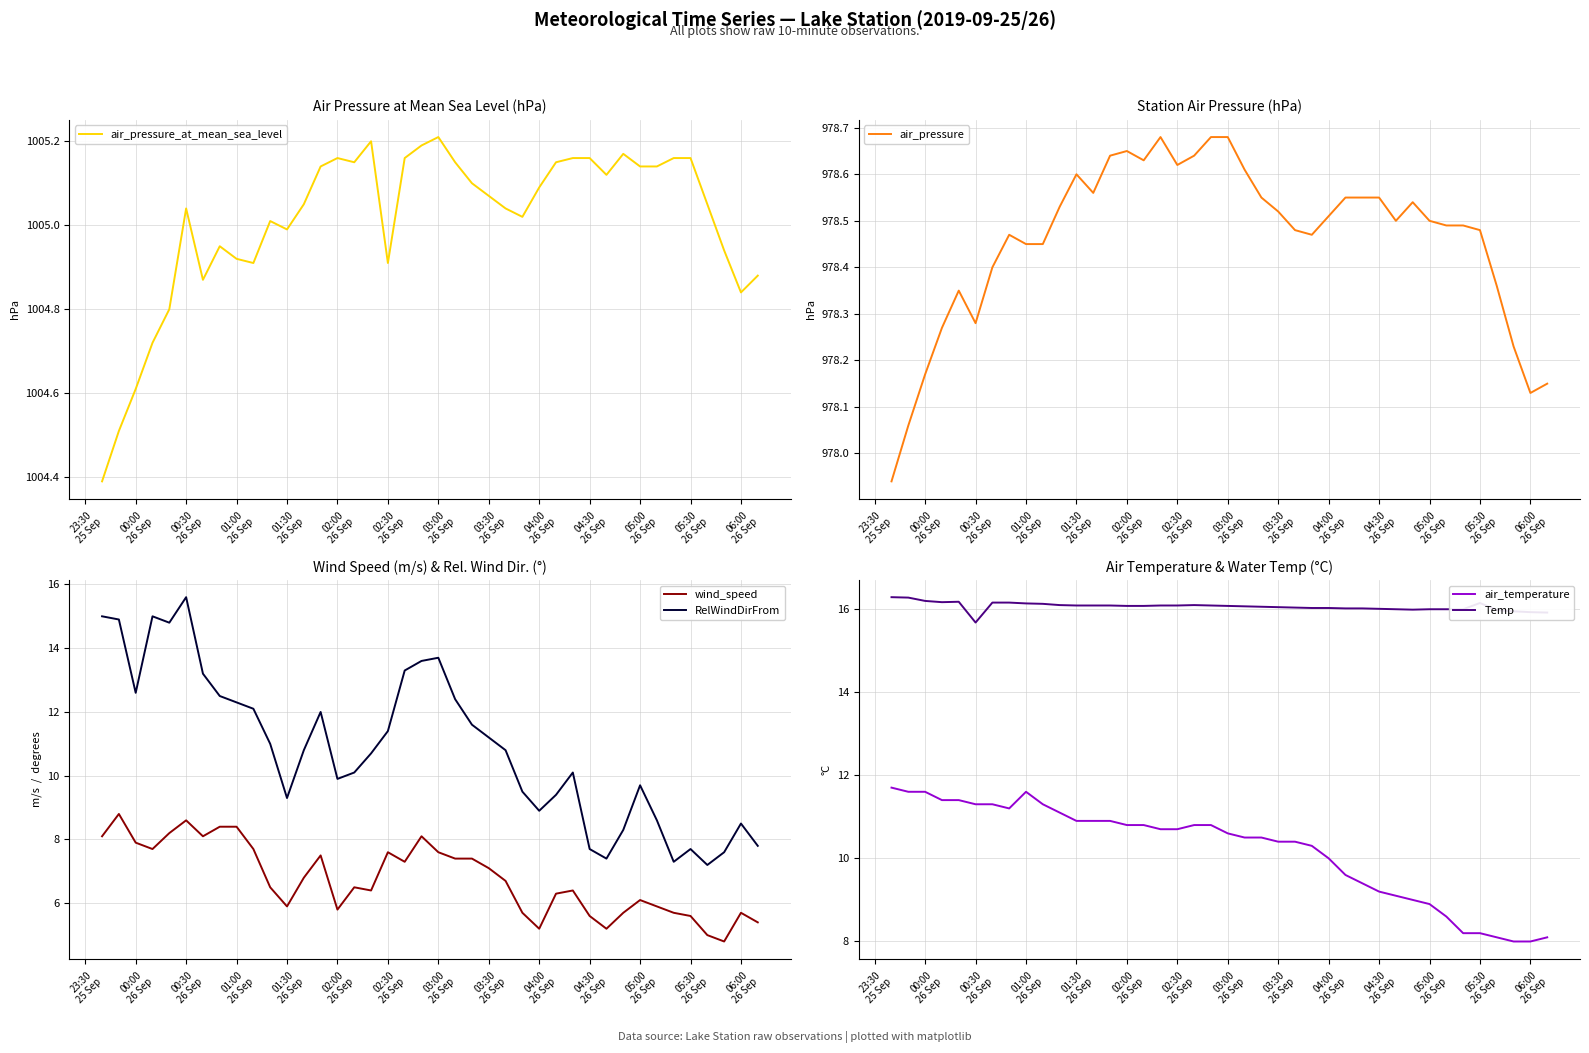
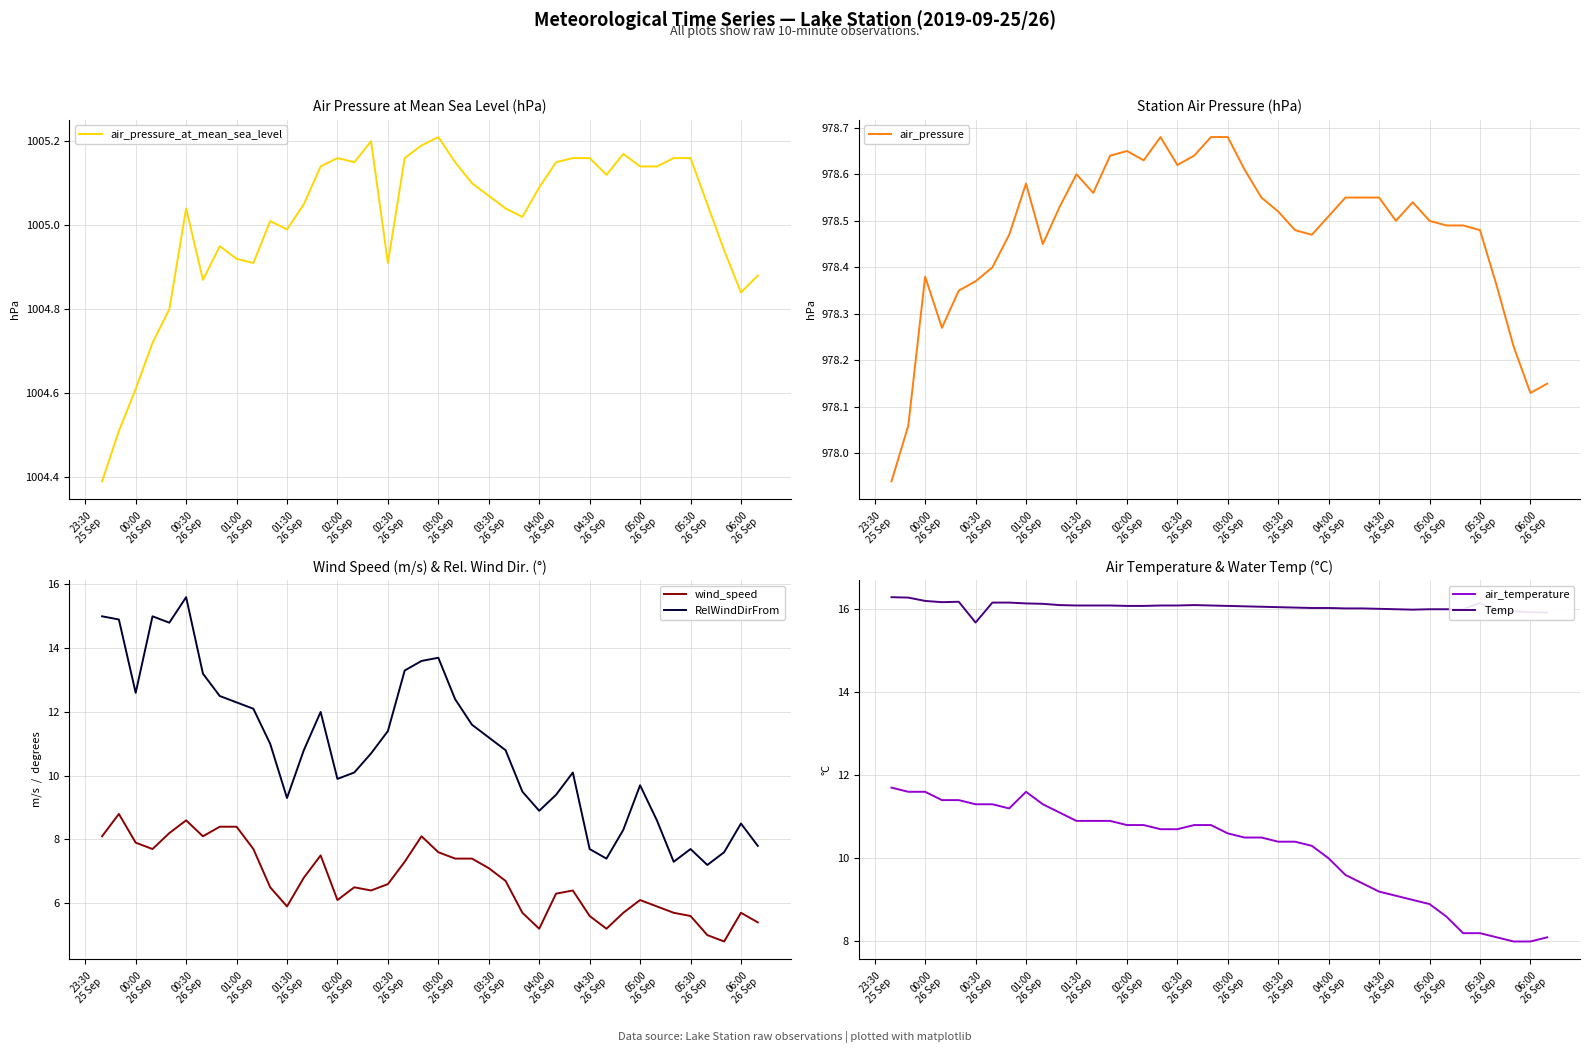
Station Air Pressure (hPa), 00:00 26 Sep: 978.17 -> 978.38
Station Air Pressure (hPa), 00:30 26 Sep: 978.28 -> 978.37
Station Air Pressure (hPa), 01:00 26 Sep: 978.45 -> 978.58
Wind Speed (m/s) & Rel. Wind Dir. (°), wind_speed, 02:00 26 Sep: 5.8 -> 6.1
Wind Speed (m/s) & Rel. Wind Dir. (°), wind_speed, 02:30 26 Sep: 7.6 -> 6.6
